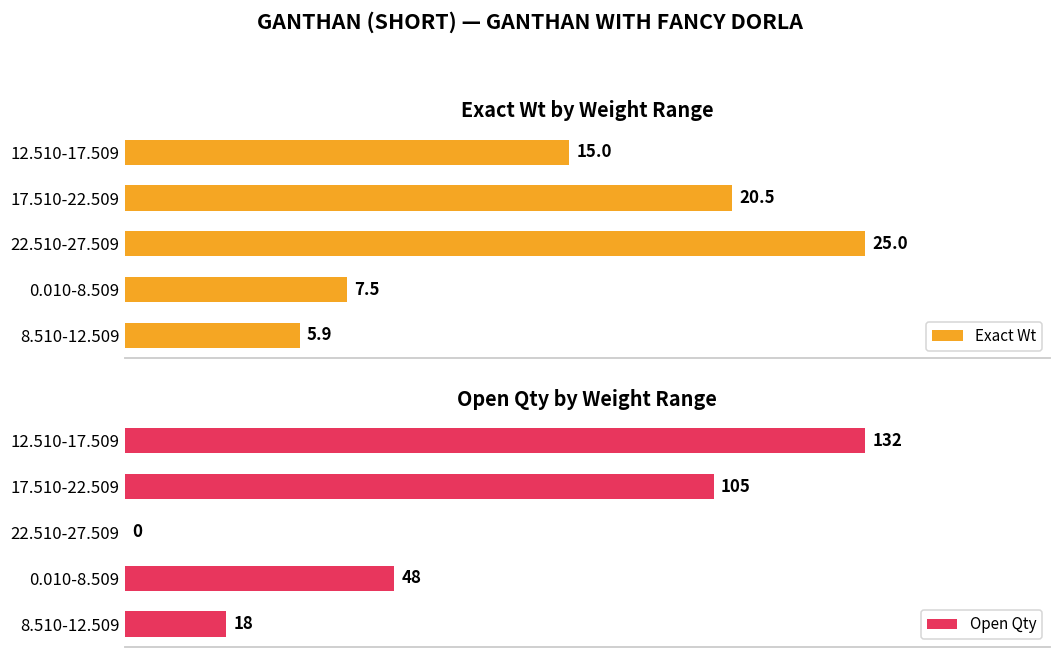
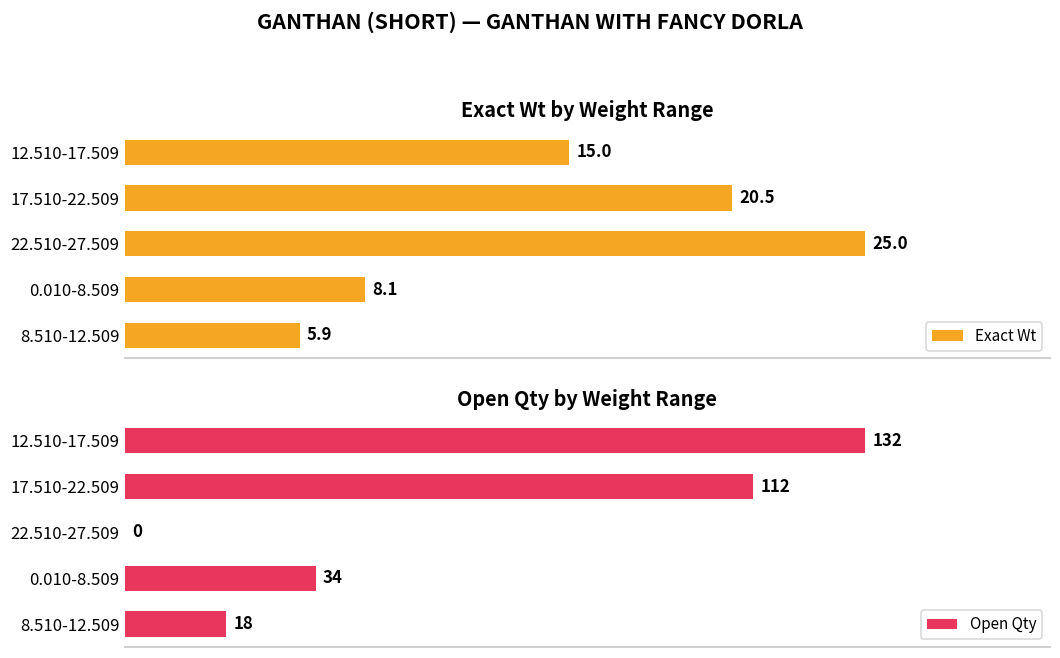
Exact Wt by Weight Range, 0.010-8.509: 7.5 -> 8.1
Open Qty by Weight Range, 17.510-22.509: 105 -> 112
Open Qty by Weight Range, 0.010-8.509: 48 -> 34
